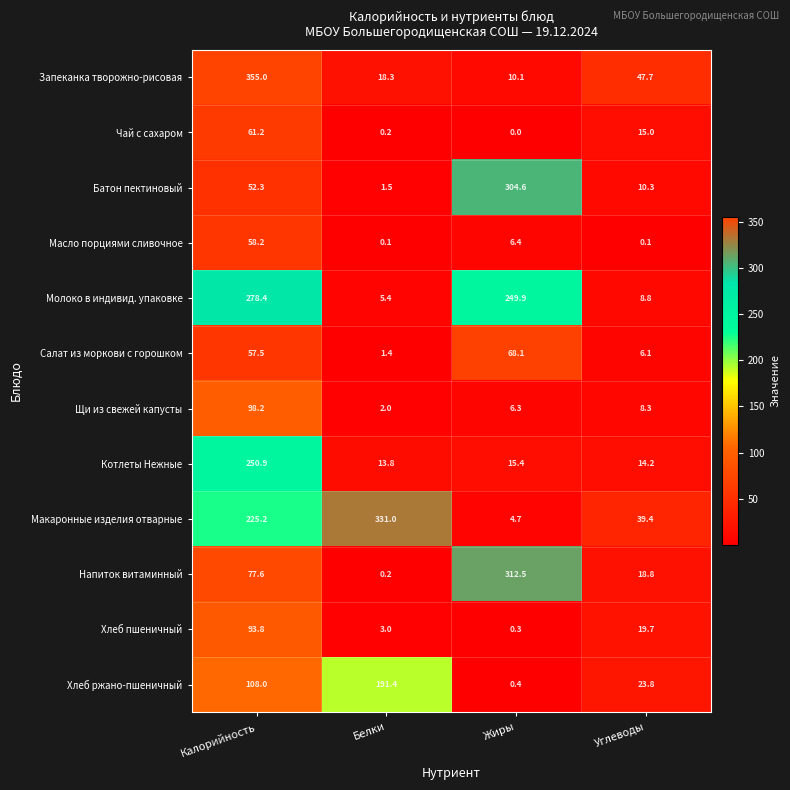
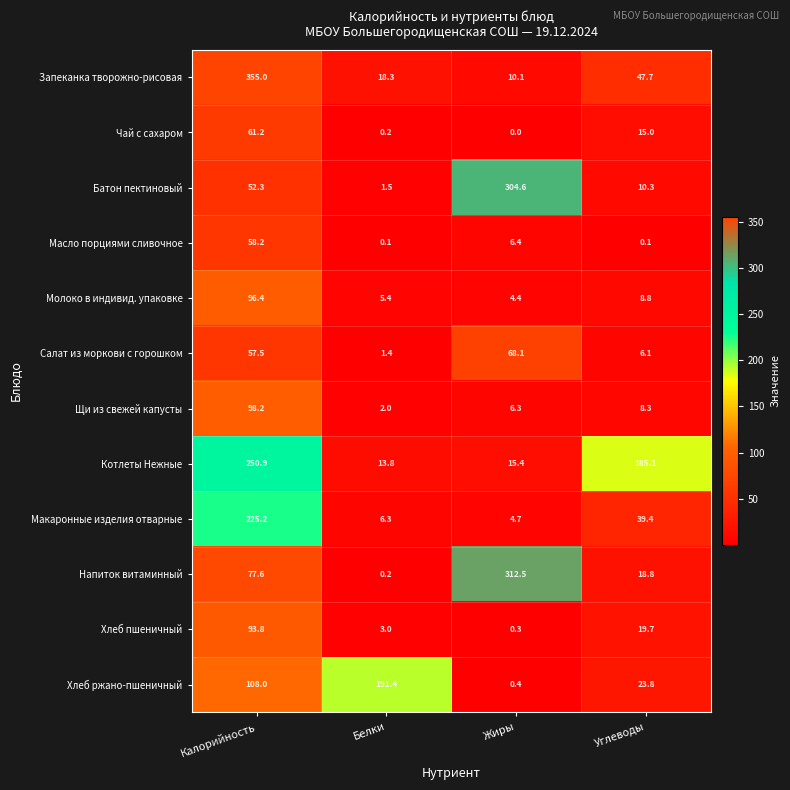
Молоко в индивид. упаковке, Калорийность: 278.4 -> 96.4
Молоко в индивид. упаковке, Жиры: 249.9 -> 4.4
Котлеты Нежные, Углеводы: 14.2 -> 185.1
Макаронные изделия отварные, Белки: 331.0 -> 6.3
